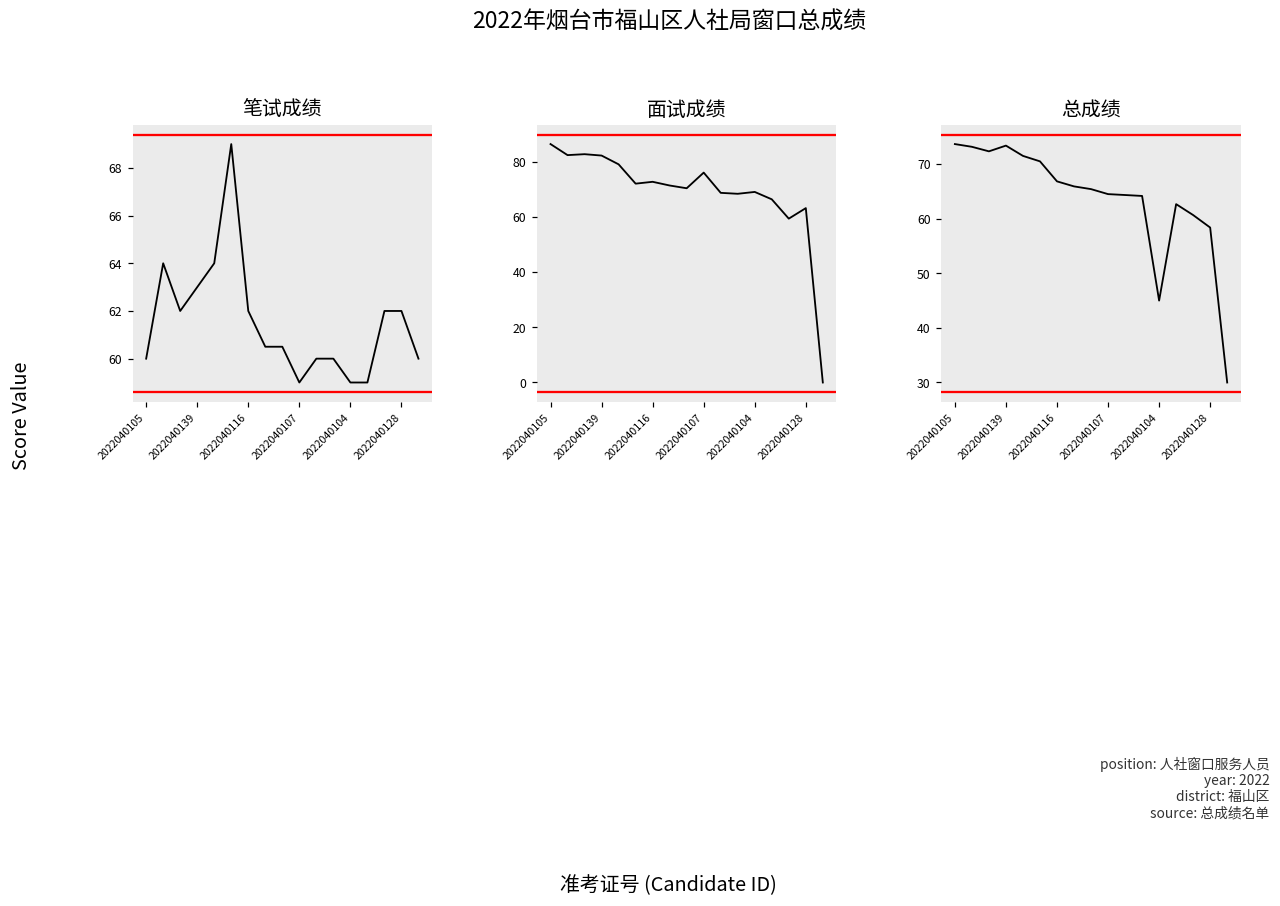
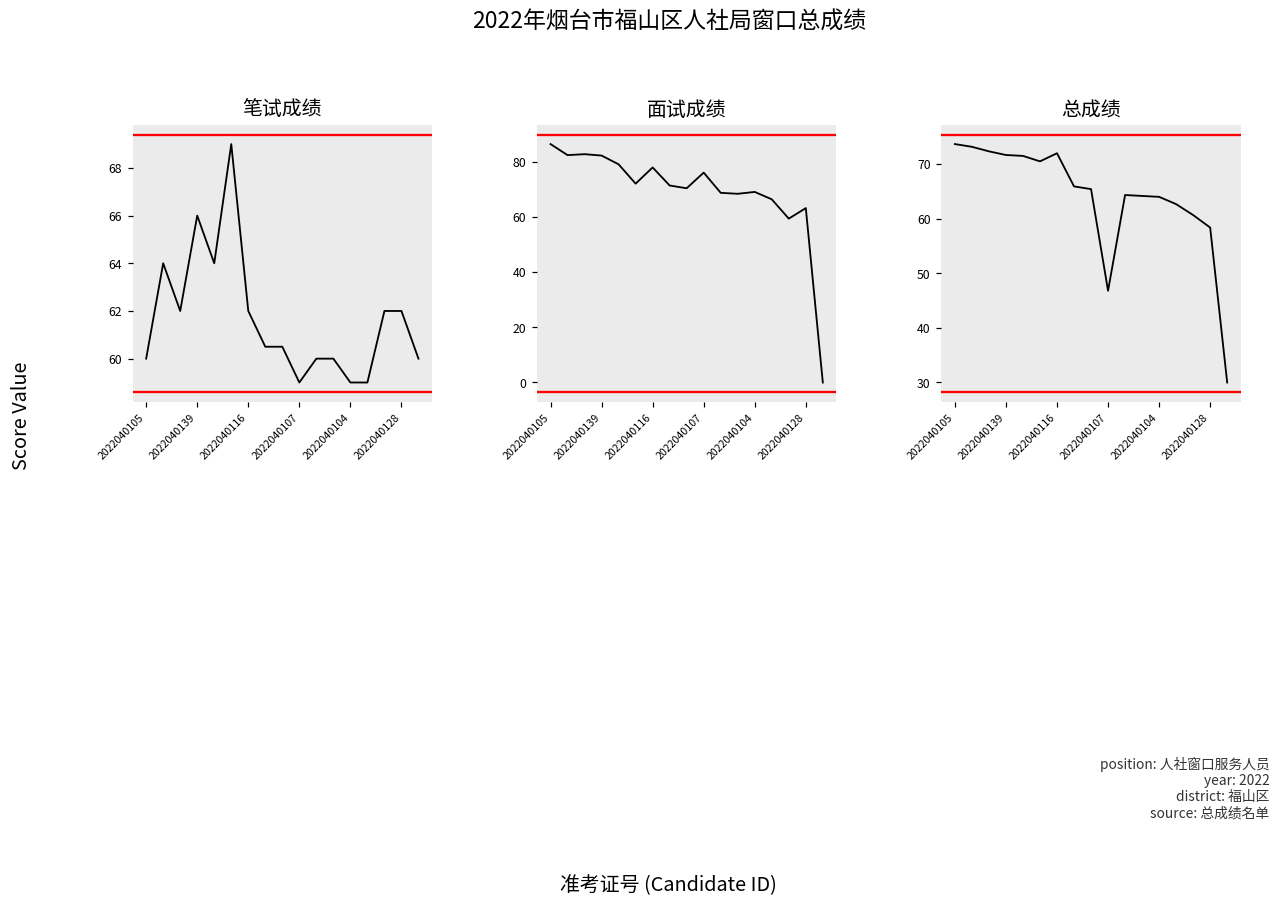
笔试成绩, 2022040139: 63 -> 66
面试成绩, 2022040116: 73 -> 78
总成绩, 2022040139: 73 -> 72
总成绩, 2022040116: 67 -> 72
总成绩, 2022040107: 65 -> 47
总成绩, 2022040104: 45 -> 64
